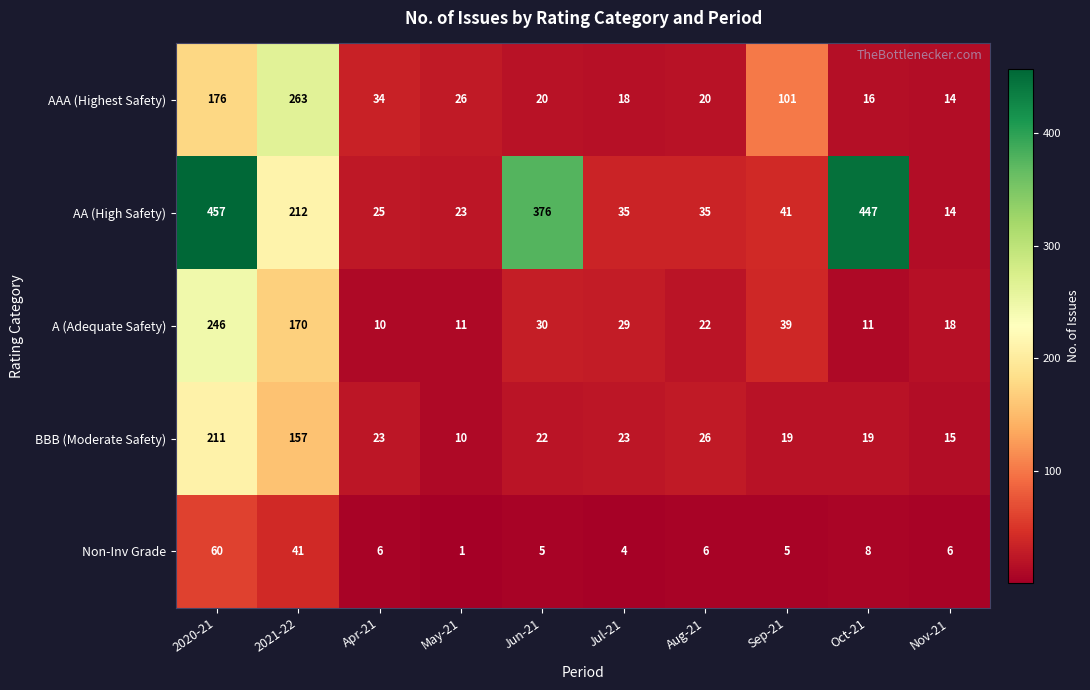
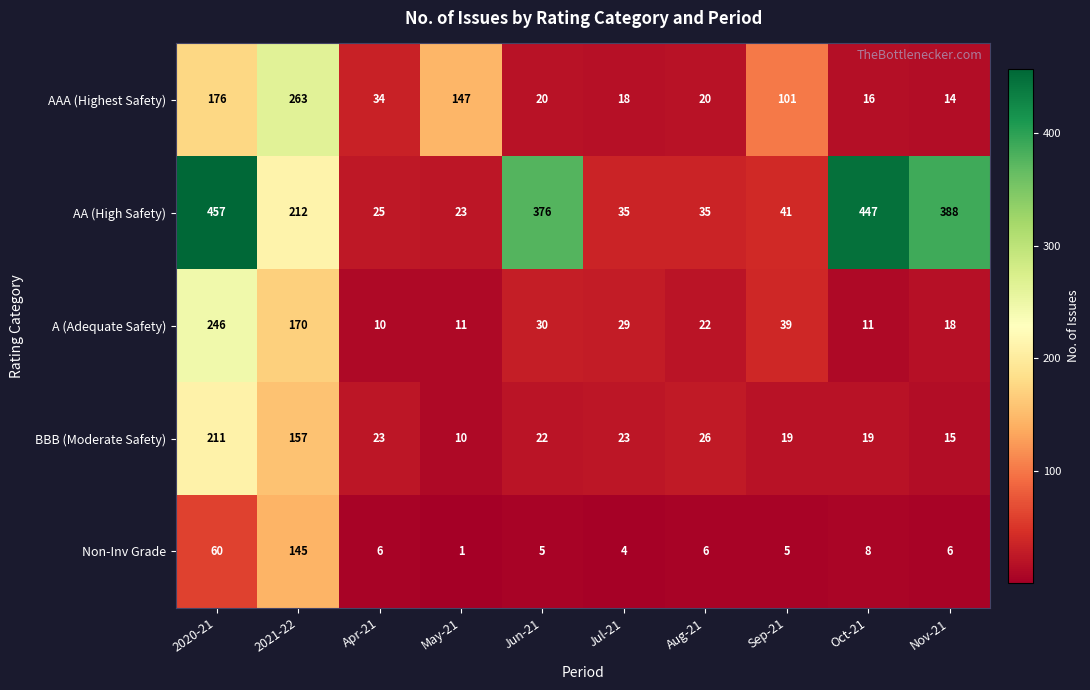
AAA (Highest Safety), May-21: 26 -> 147
AA (High Safety), Nov-21: 14 -> 388
Non-Inv Grade, 2021-22: 41 -> 145
